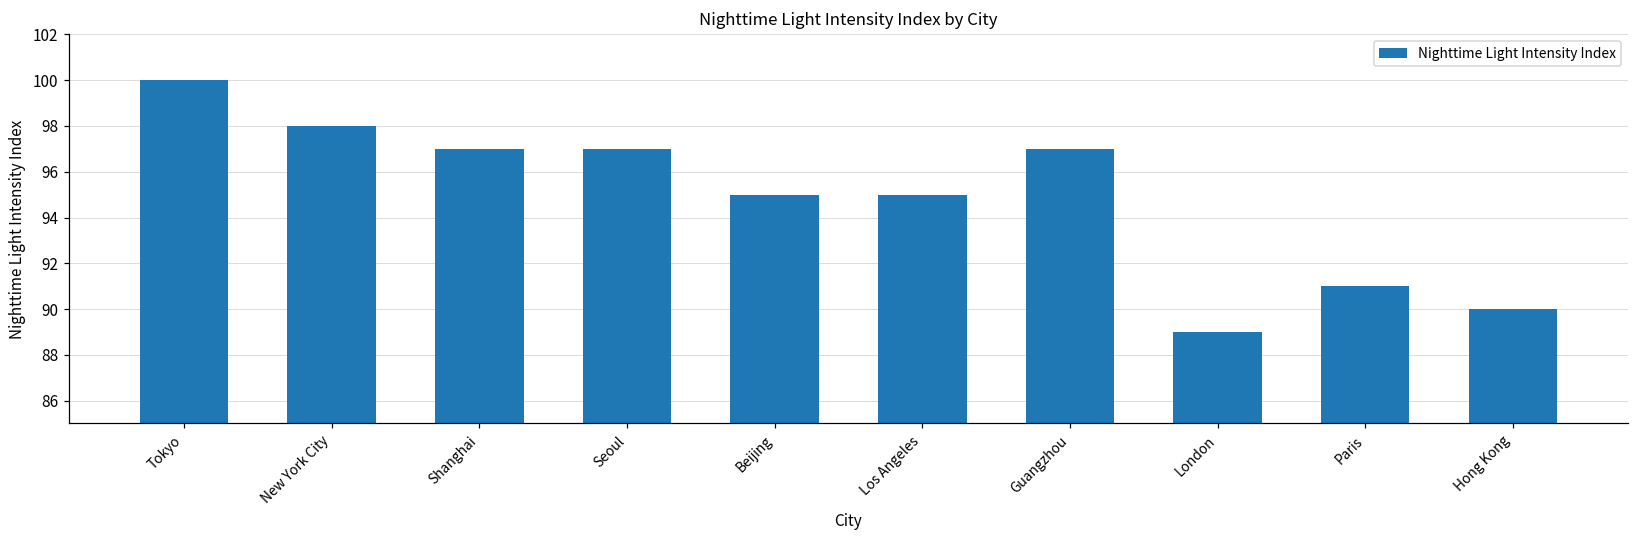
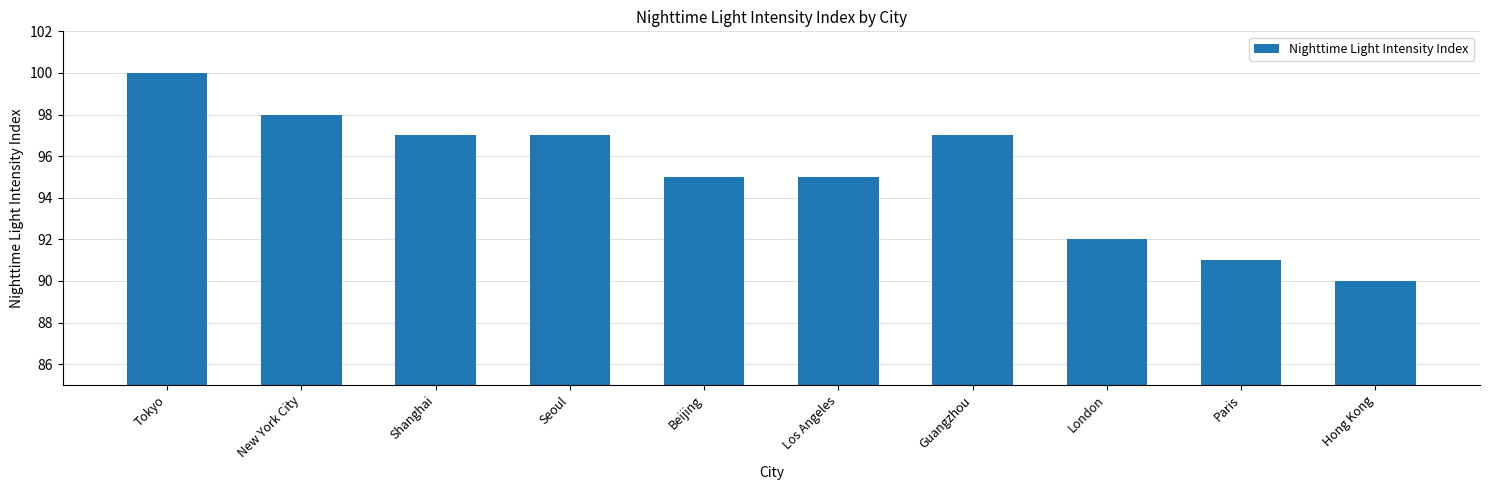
London: 89 -> 92
